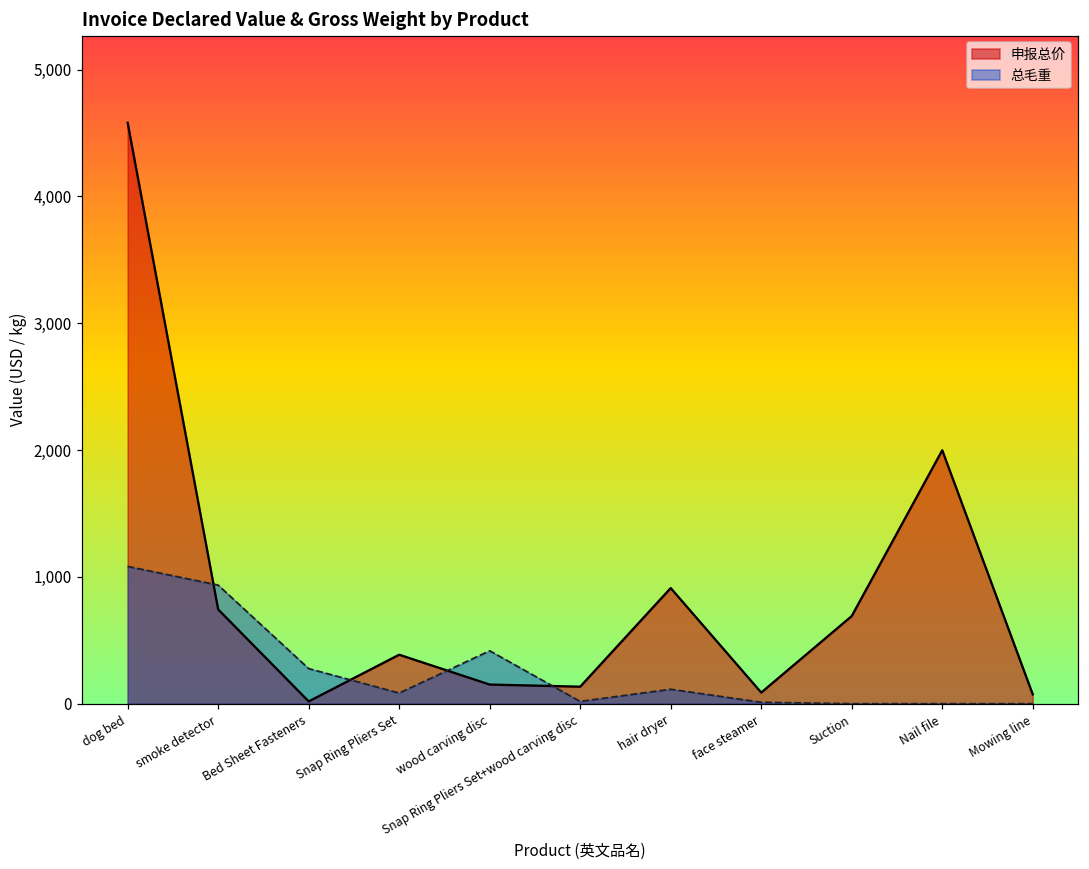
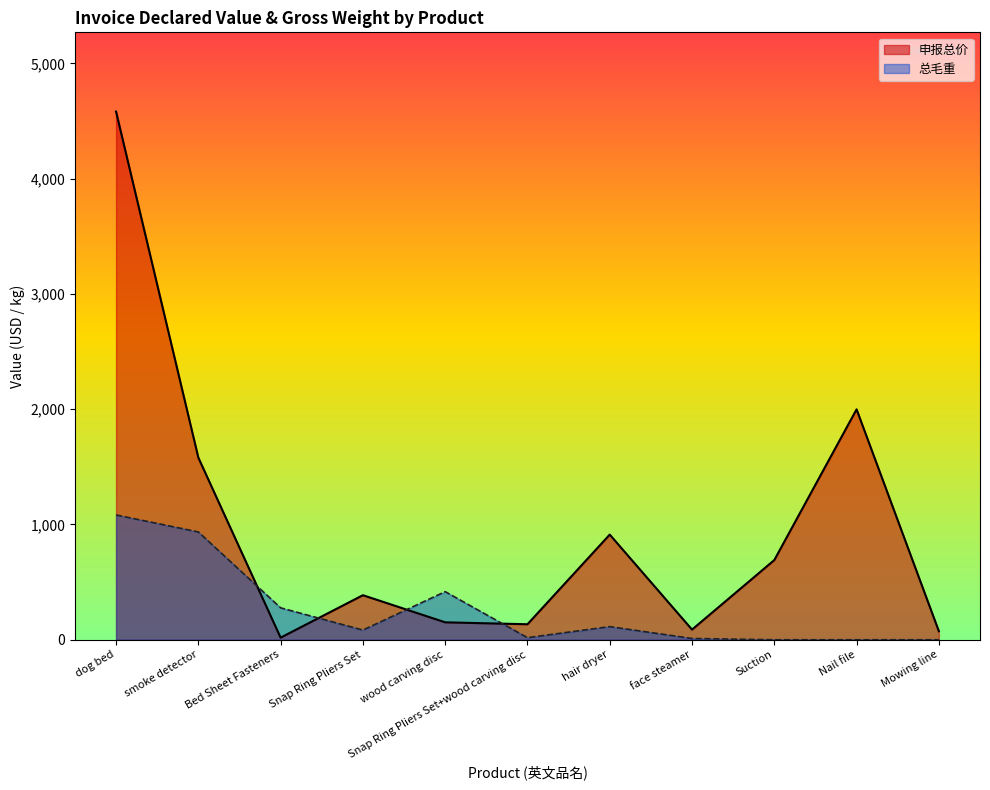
申报总价, smoke detector: 740 -> 1,580
